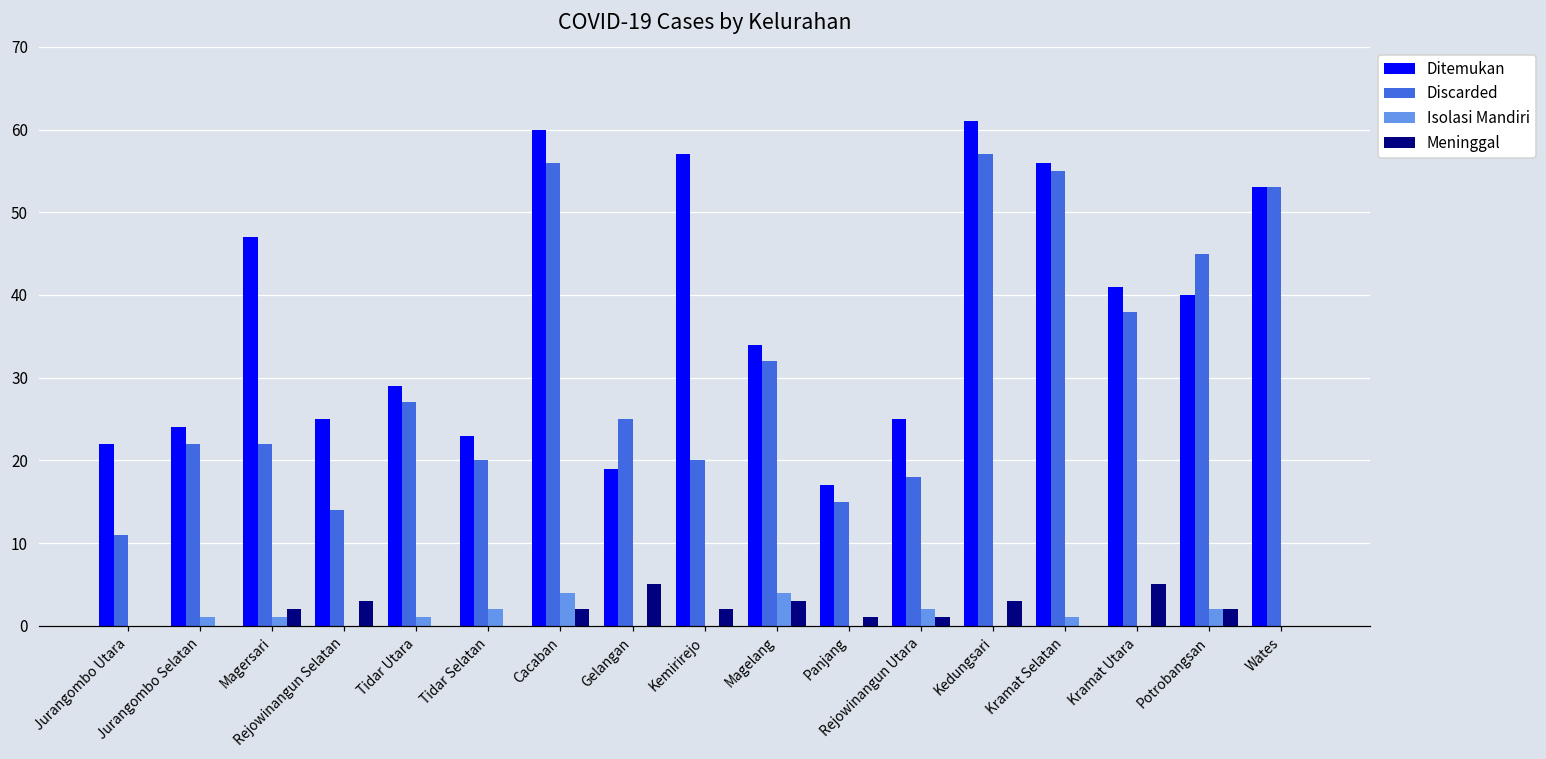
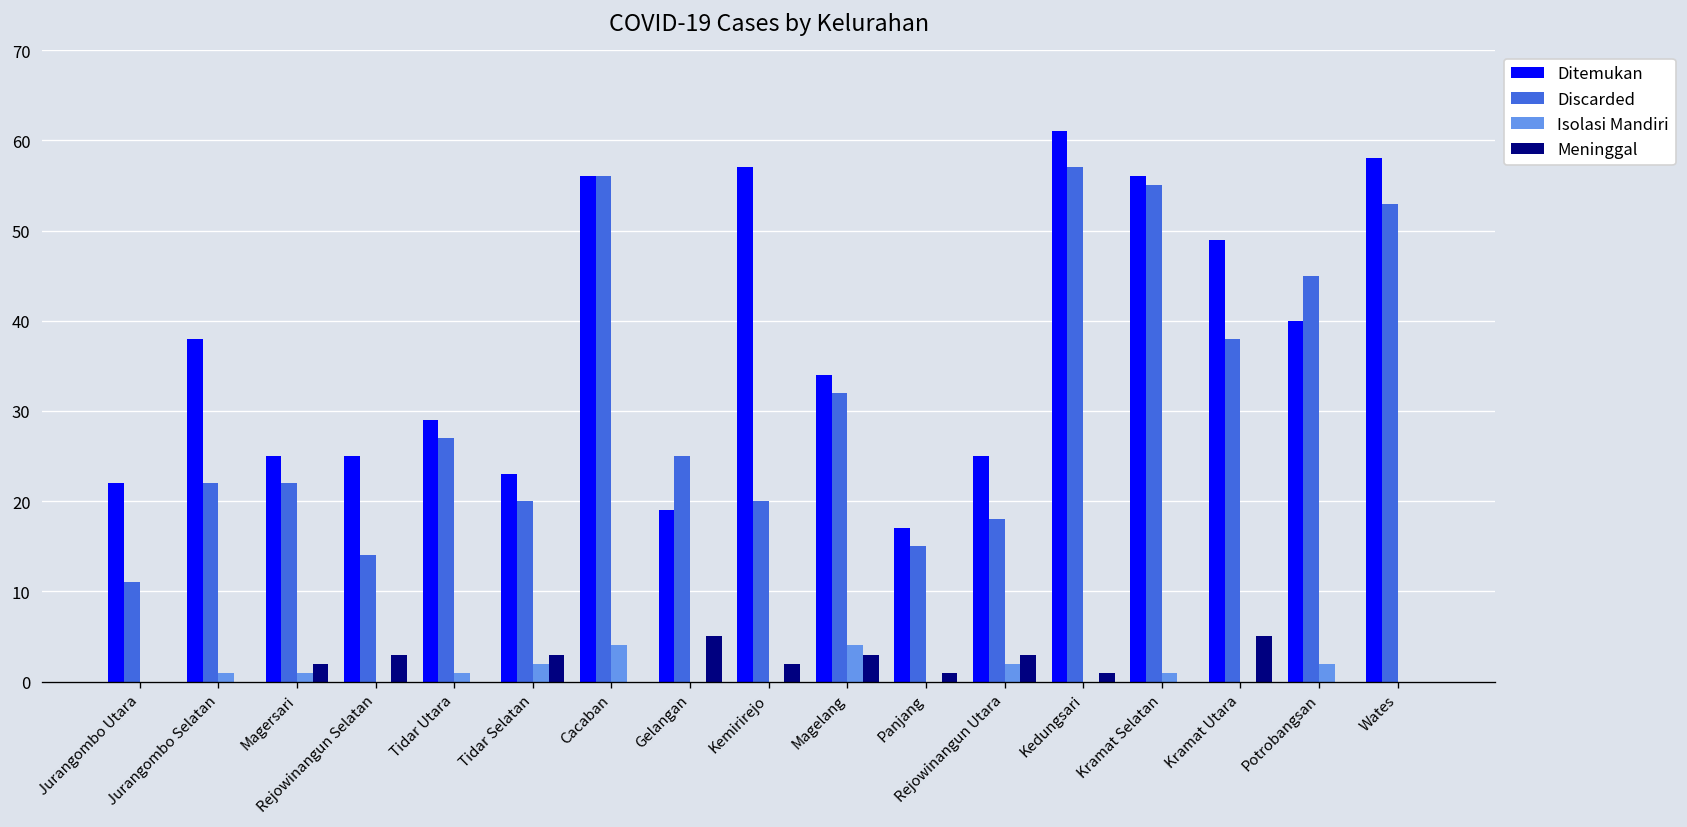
Ditemukan, Jurangombo Selatan: 24 -> 38
Ditemukan, Magersari: 47 -> 25
Meninggal, Tidar Selatan: 0 -> 3
Ditemukan, Cacaban: 60 -> 56
Meninggal, Cacaban: 2 -> 0
Meninggal, Rejowinangun Utara: 1 -> 3
Meninggal, Kedungsari: 3 -> 1
Ditemukan, Kramat Utara: 41 -> 49
Meninggal, Potrobangsan: 2 -> 0
Ditemukan, Wates: 53 -> 58
